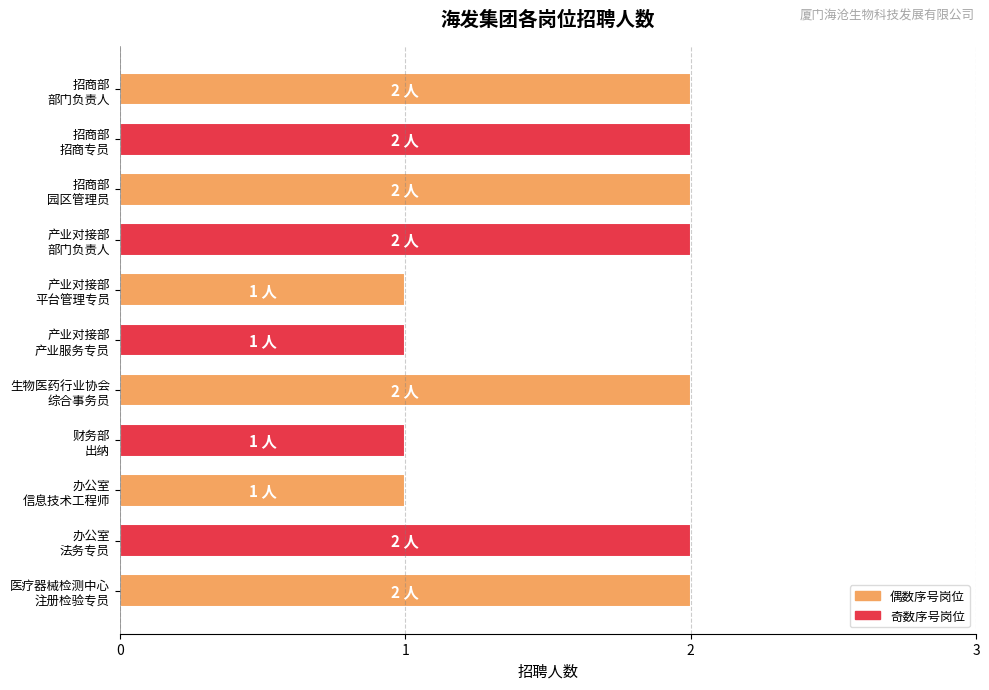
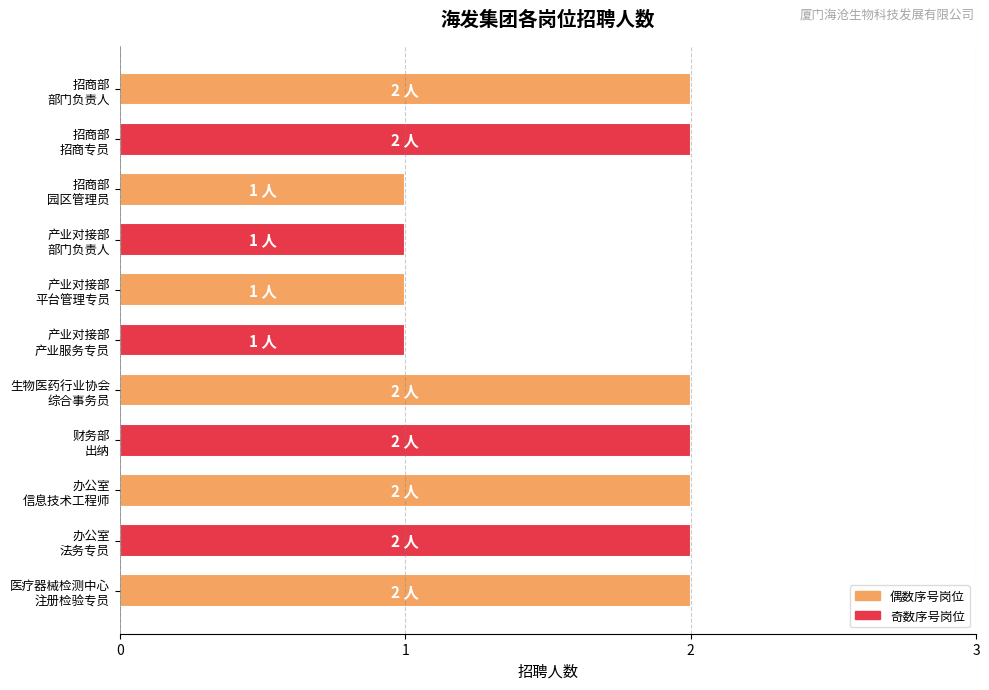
招商部 园区管理员: 2 -> 1
产业对接部 部门负责人: 2 -> 1
财务部 出纳: 1 -> 2
办公室 信息技术工程师: 1 -> 2
